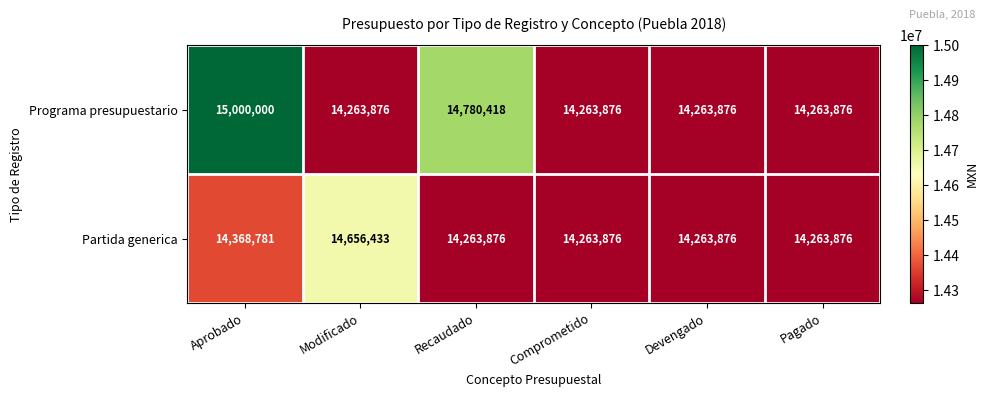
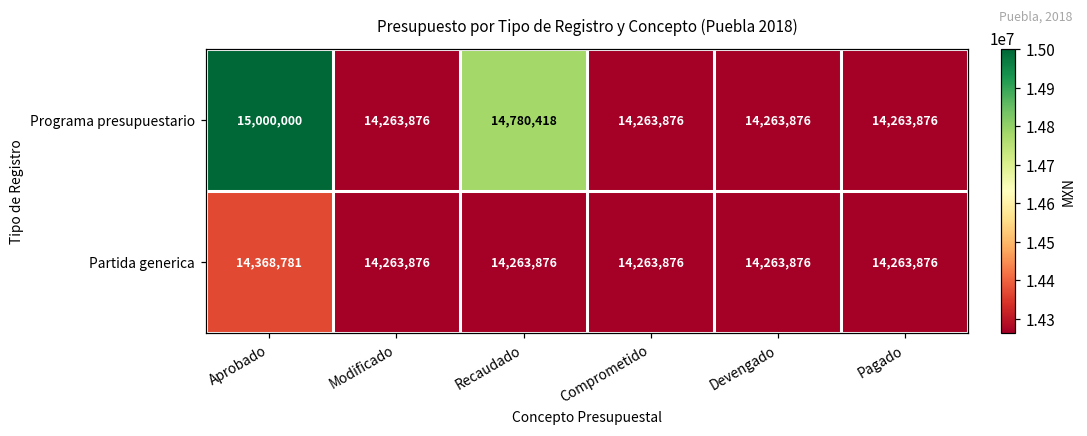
Partida generica, Modificado: 14,656,433 -> 14,263,876
